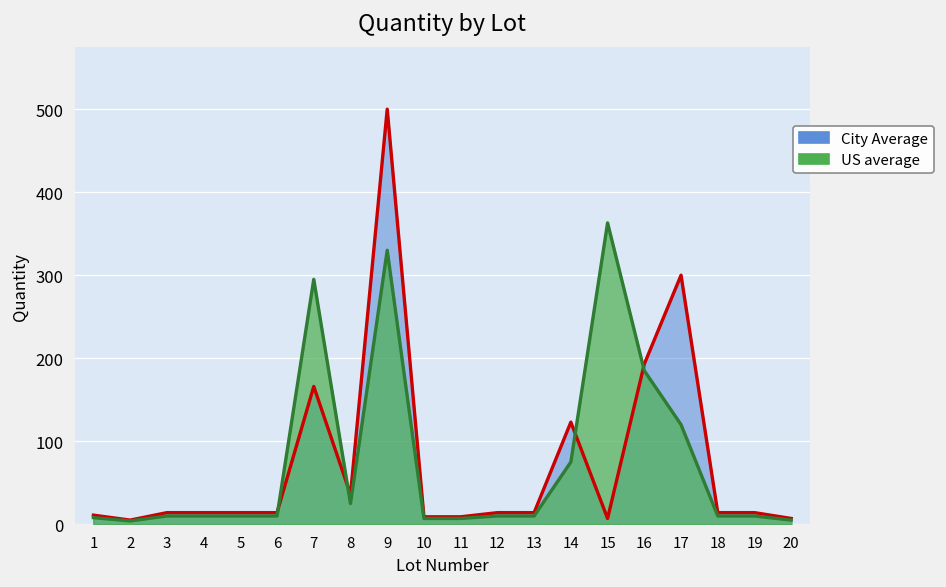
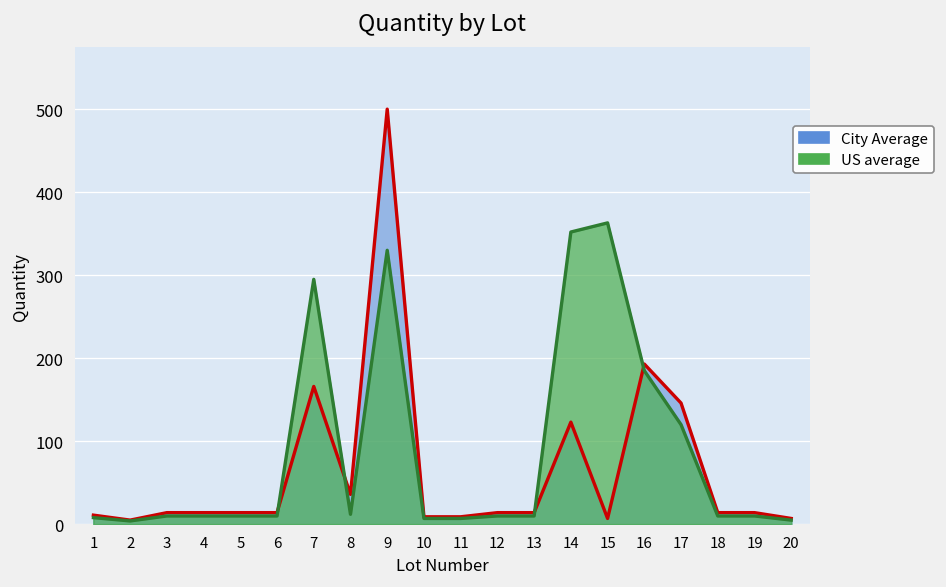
US average, 8: 30 -> 10
US average, 14: 80 -> 350
City Average, 17: 300 -> 150
